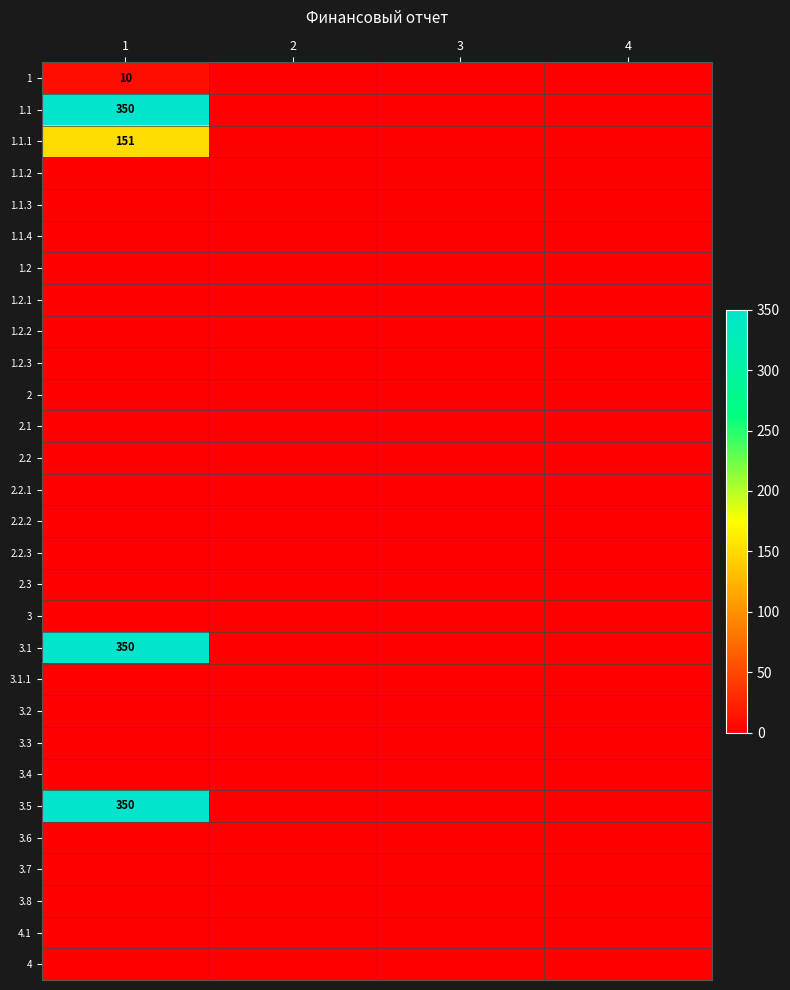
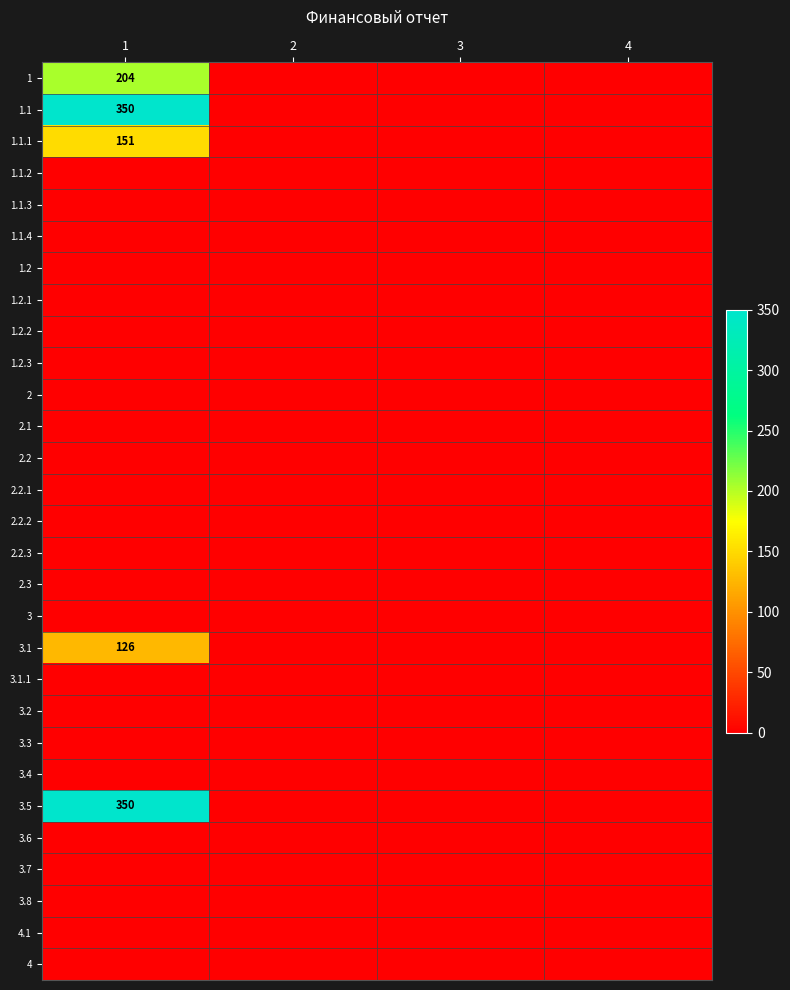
1, 1: 10 -> 204
3.1, 1: 350 -> 126
